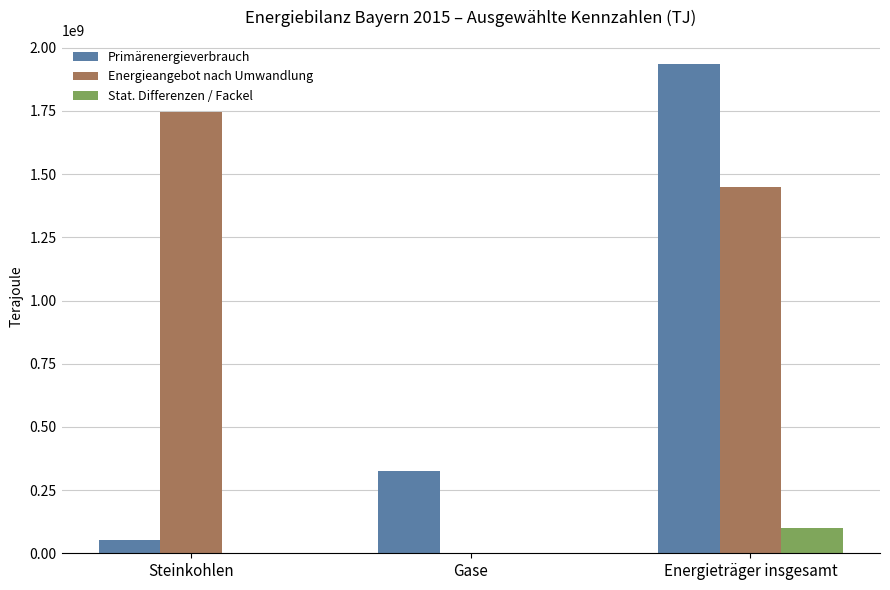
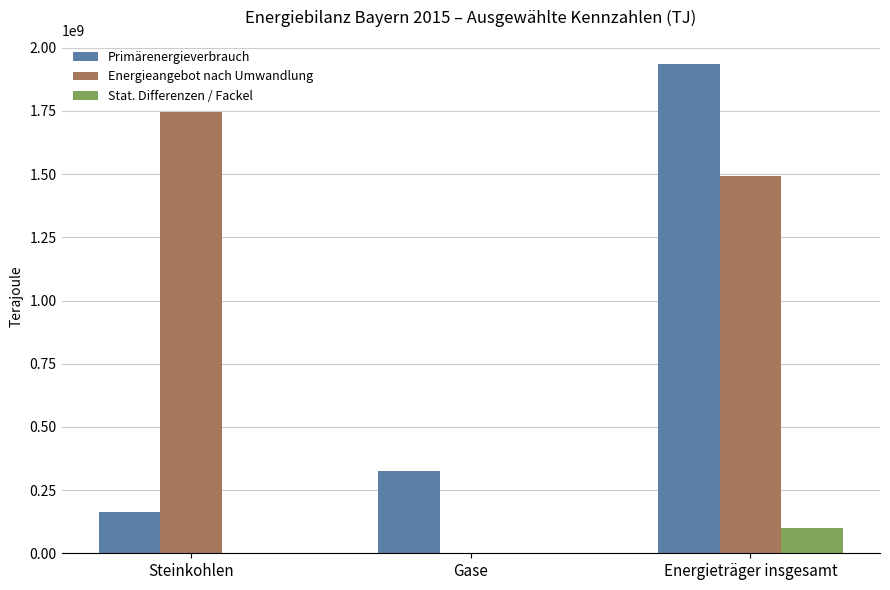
Primärenergieverbrauch, Steinkohlen: 50000000 -> 160000000
Energieangebot nach Umwandlung, Energieträger insgesamt: 1450000000 -> 1490000000
